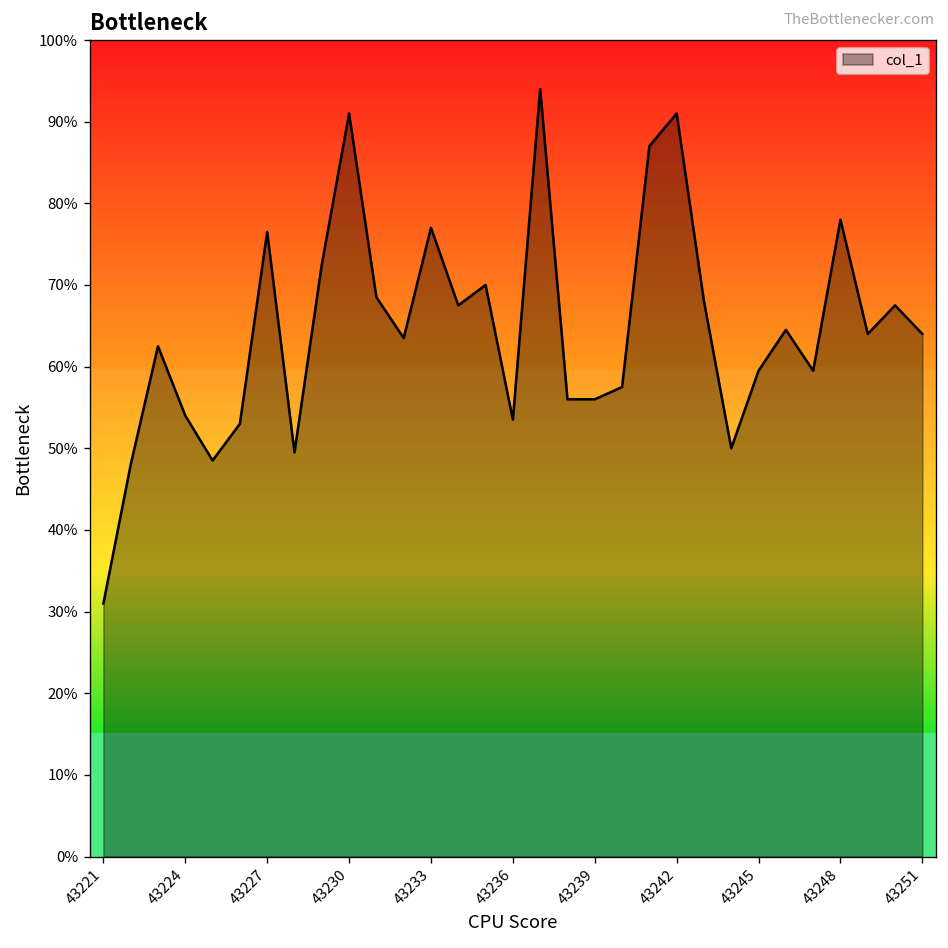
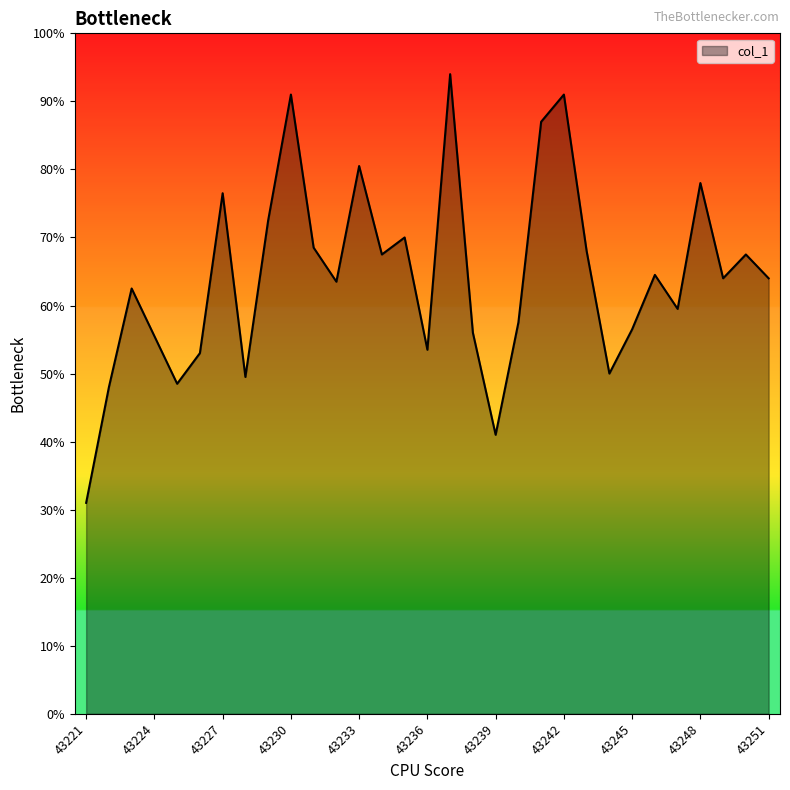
43224: 54% -> 56%
43233: 77% -> 81%
43239: 56% -> 41%
43245: 60% -> 57%
